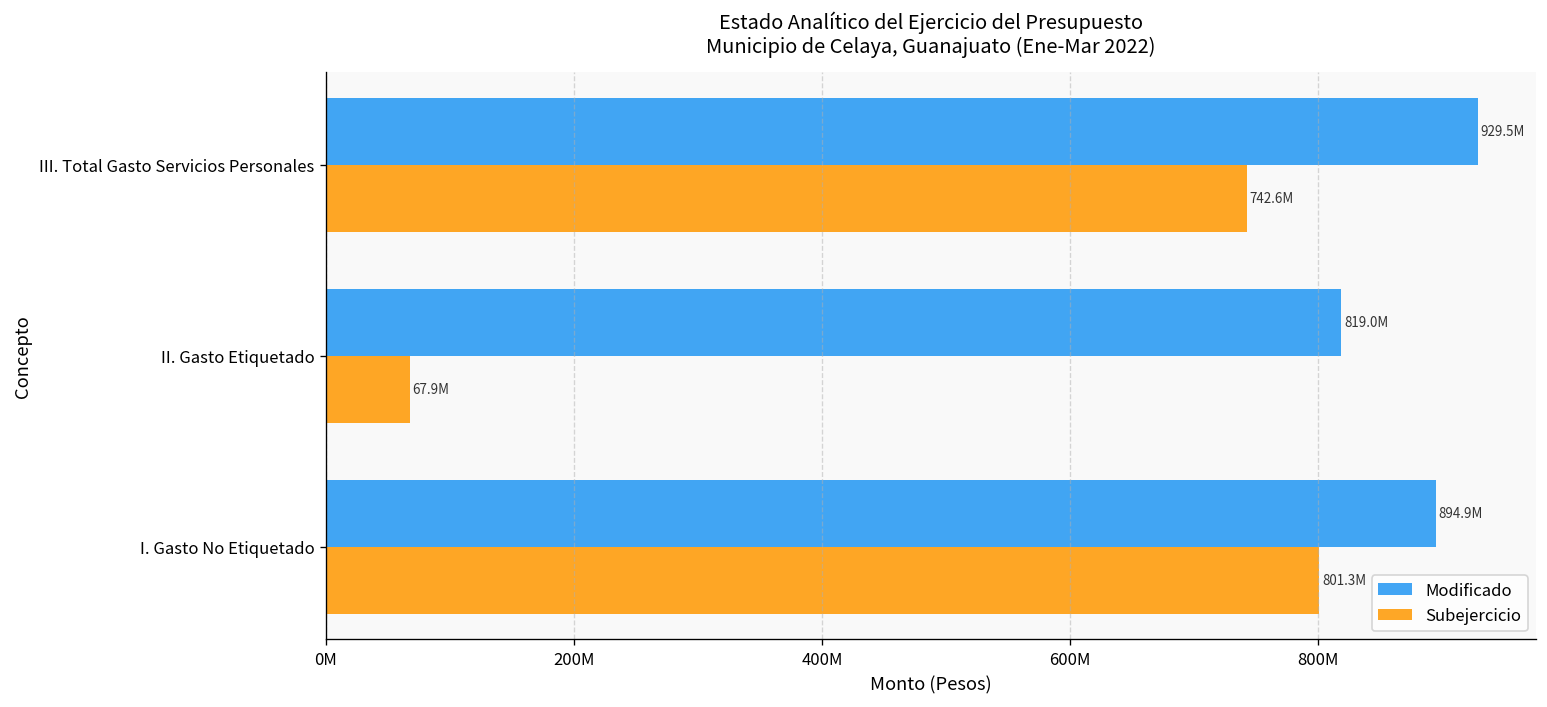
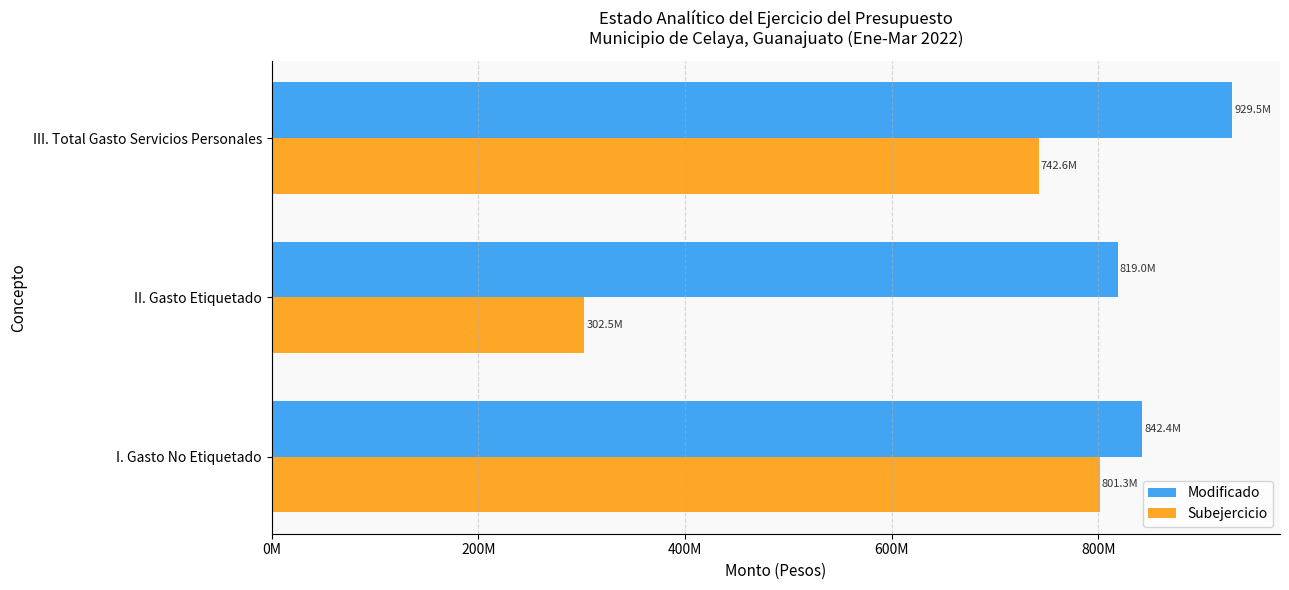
Subejercicio, II. Gasto Etiquetado: 67.9M -> 302.5M
Modificado, I. Gasto No Etiquetado: 894.9M -> 842.4M
